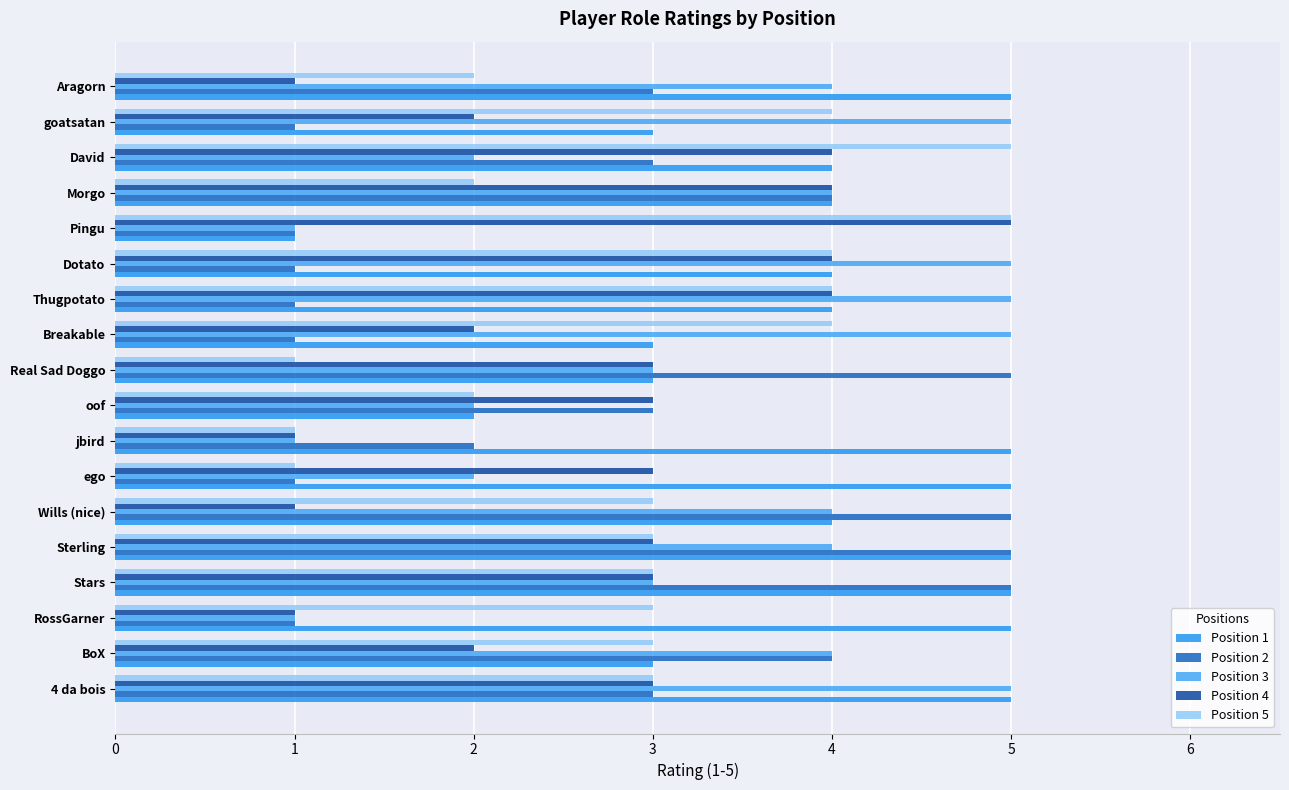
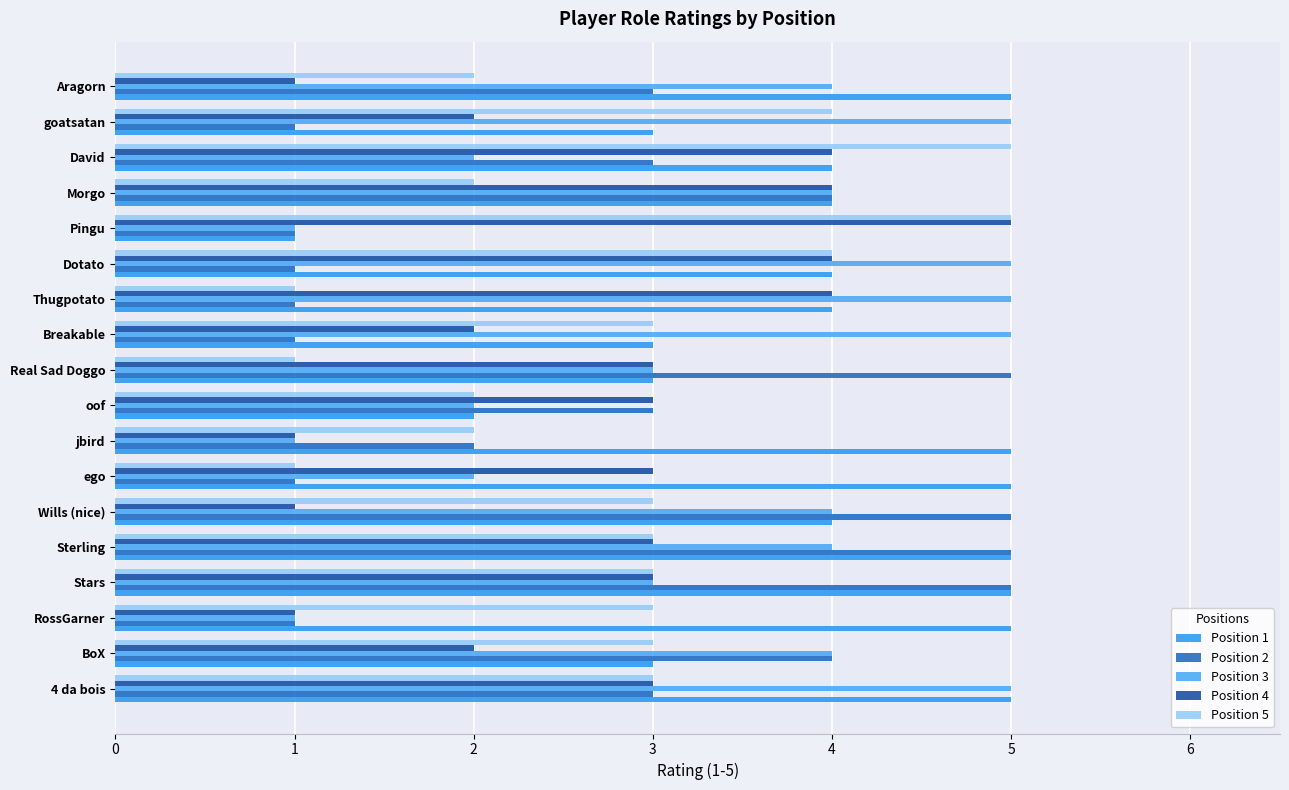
Position 5, Thugpotato: 4 -> 1
Position 5, Breakable: 4 -> 3
Position 5, jbird: 1 -> 2
